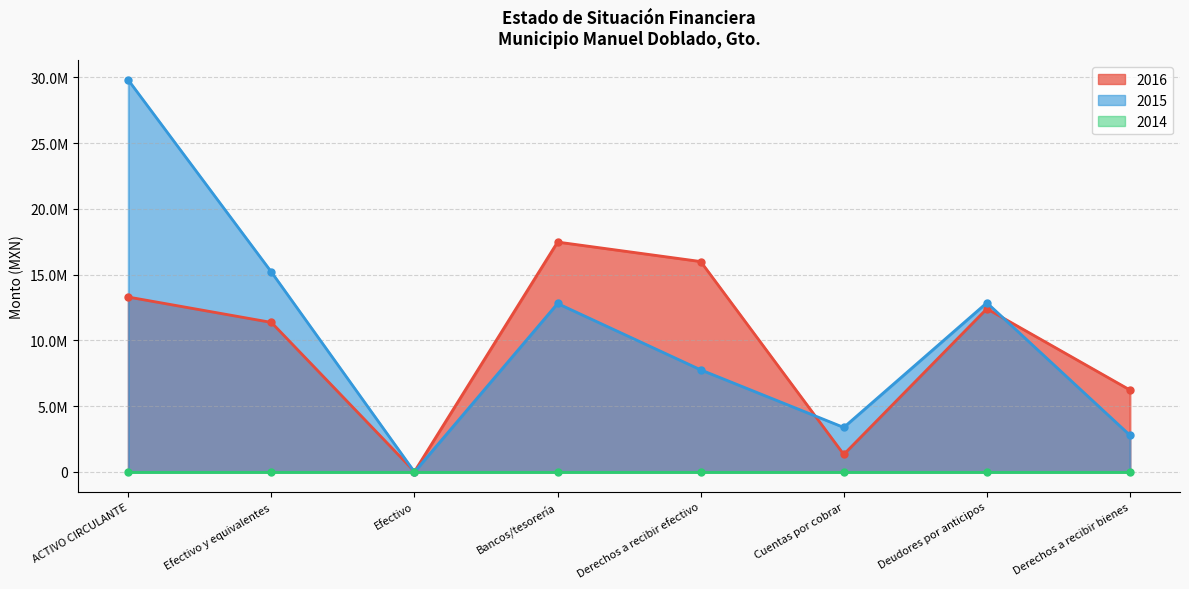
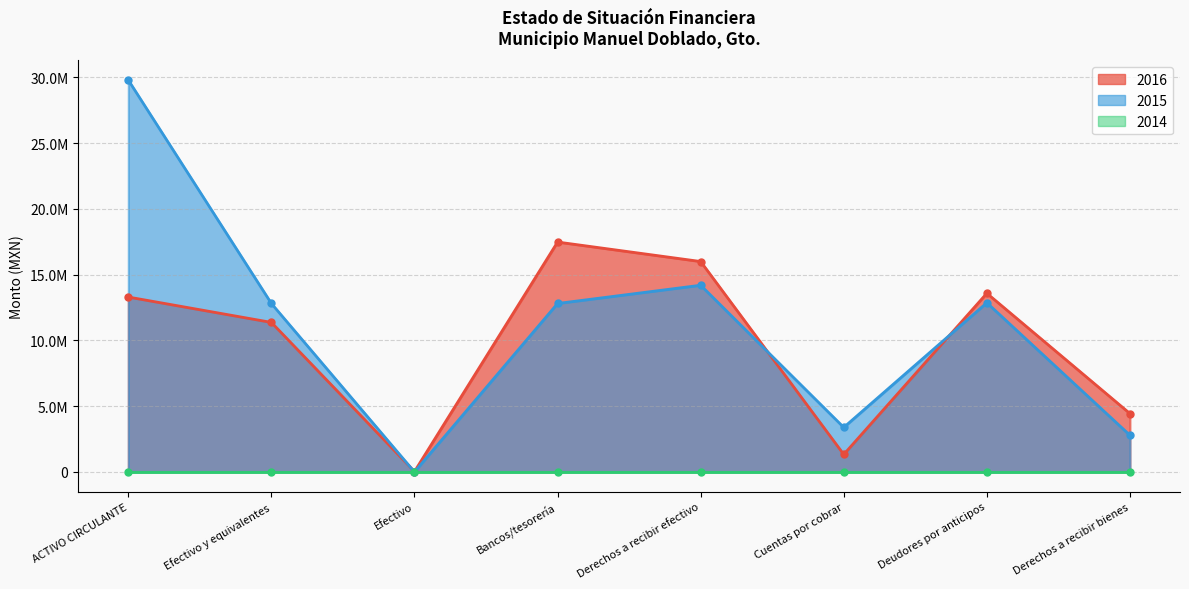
2015, Efectivo y equivalentes: 15200000 -> 12800000
2015, Derechos a recibir efectivo: 7800000 -> 14200000
2016, Deudores por anticipos: 12400000 -> 13600000
2016, Derechos a recibir bienes: 6200000 -> 4400000
